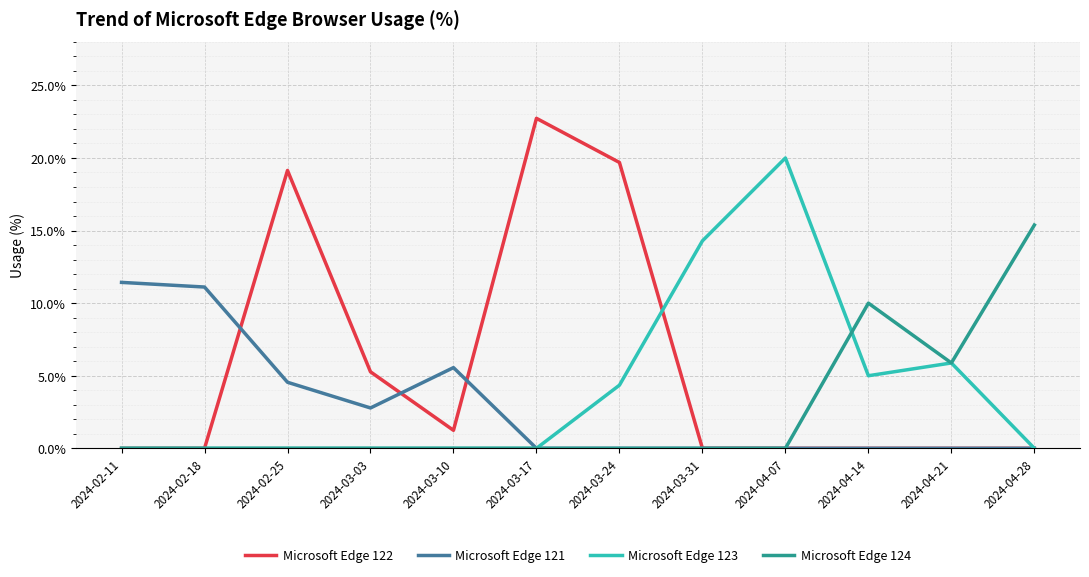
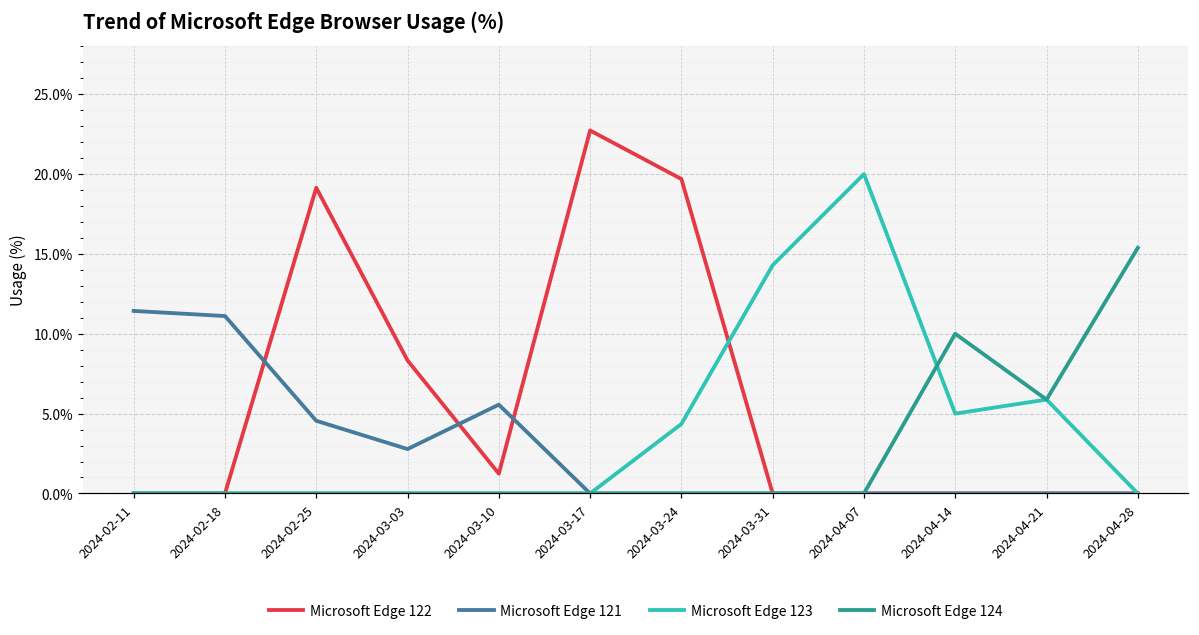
Microsoft Edge 122, 2024-03-03: 5.3% -> 8.3%
